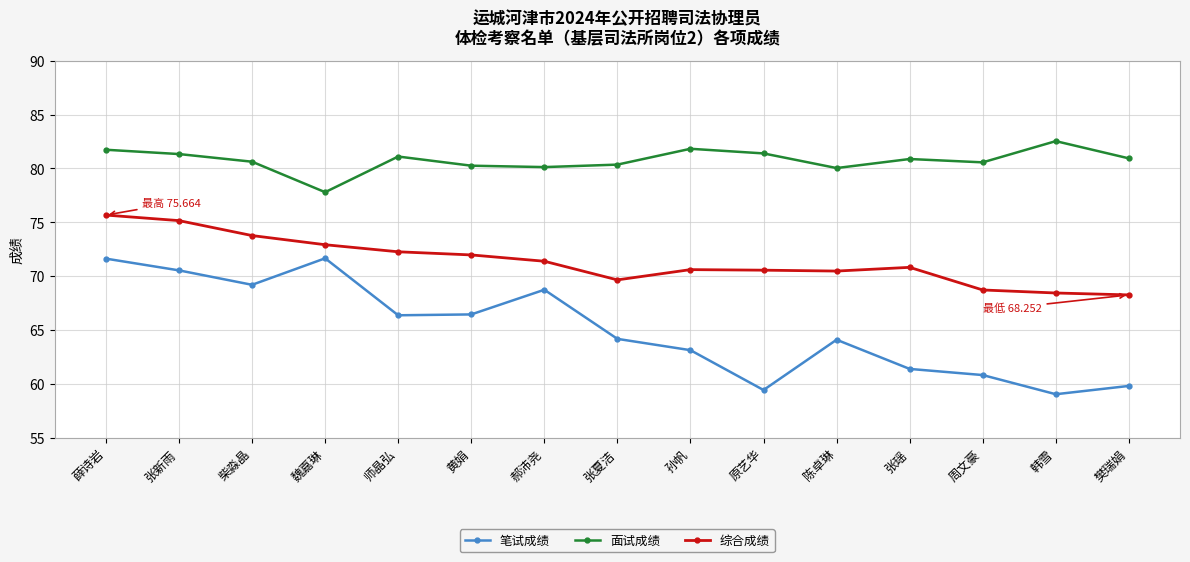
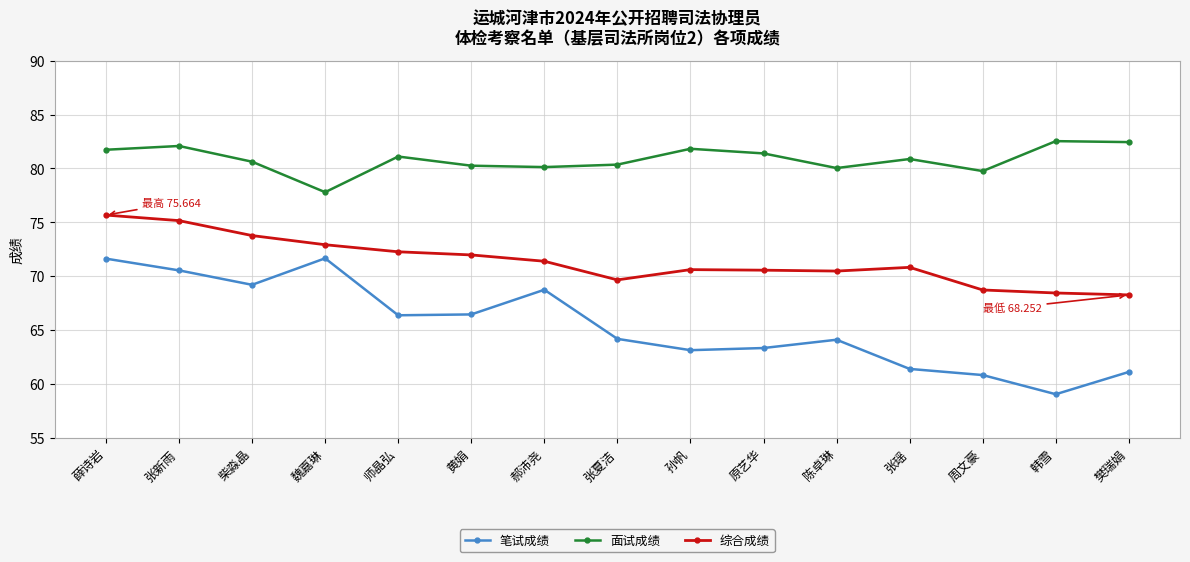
面试成绩, 张新雨: 81.3 -> 82.1
笔试成绩, 原艺华: 59.4 -> 63.3
面试成绩, 周文豪: 80.6 -> 79.8
笔试成绩, 樊瑞娟: 59.8 -> 61.1
面试成绩, 樊瑞娟: 80.9 -> 82.4
